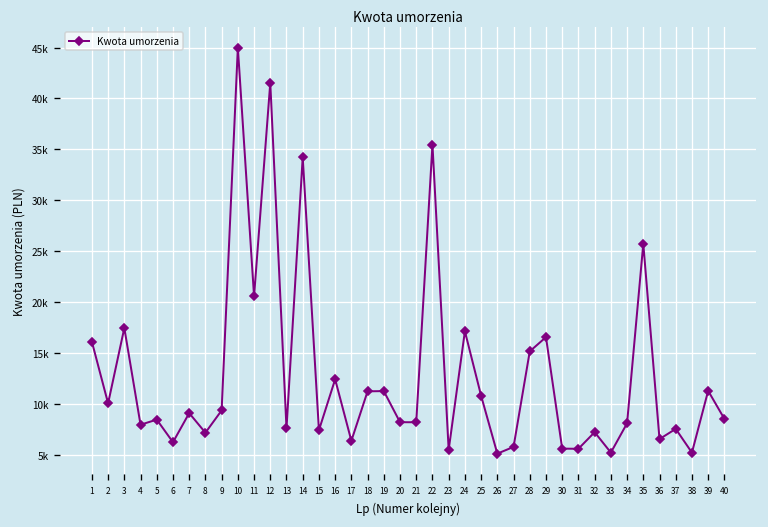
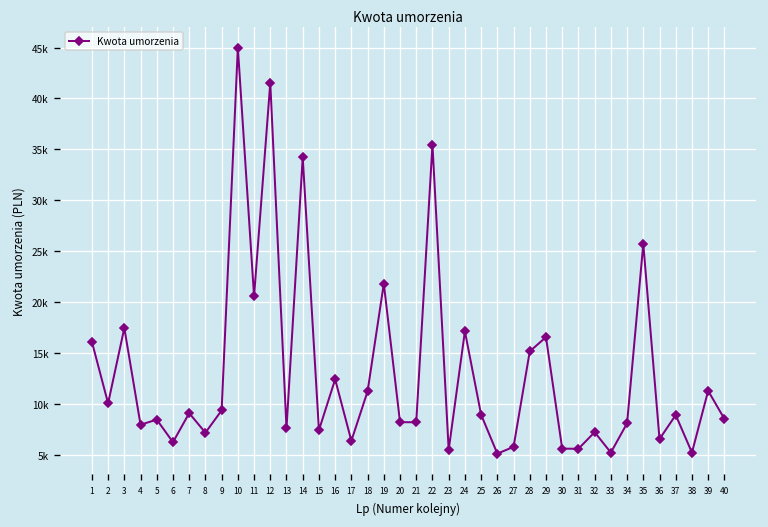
19: 11000 -> 22000
25: 11000 -> 9000
37: 8000 -> 9000
